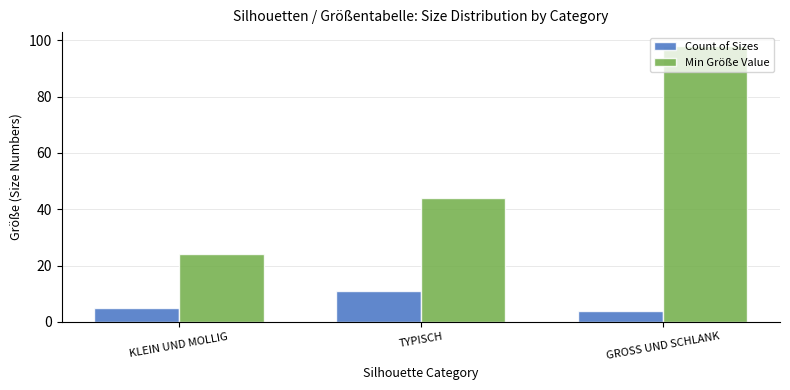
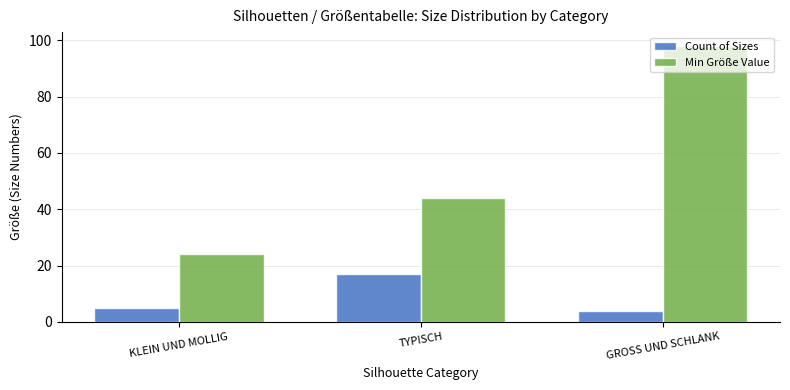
Count of Sizes, TYPISCH: 11 -> 17
